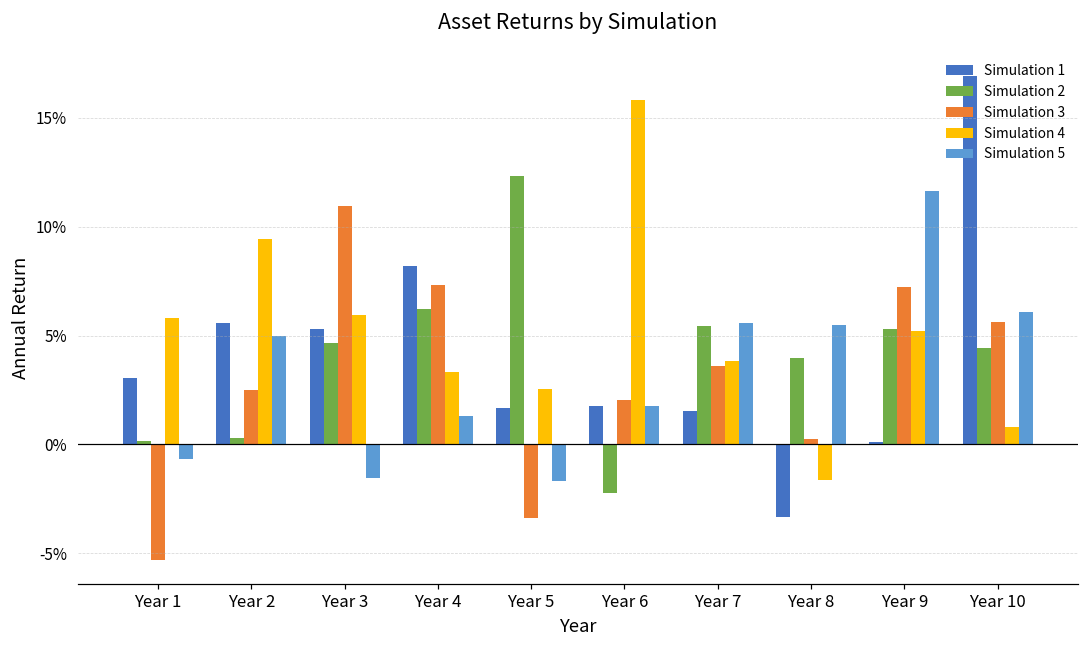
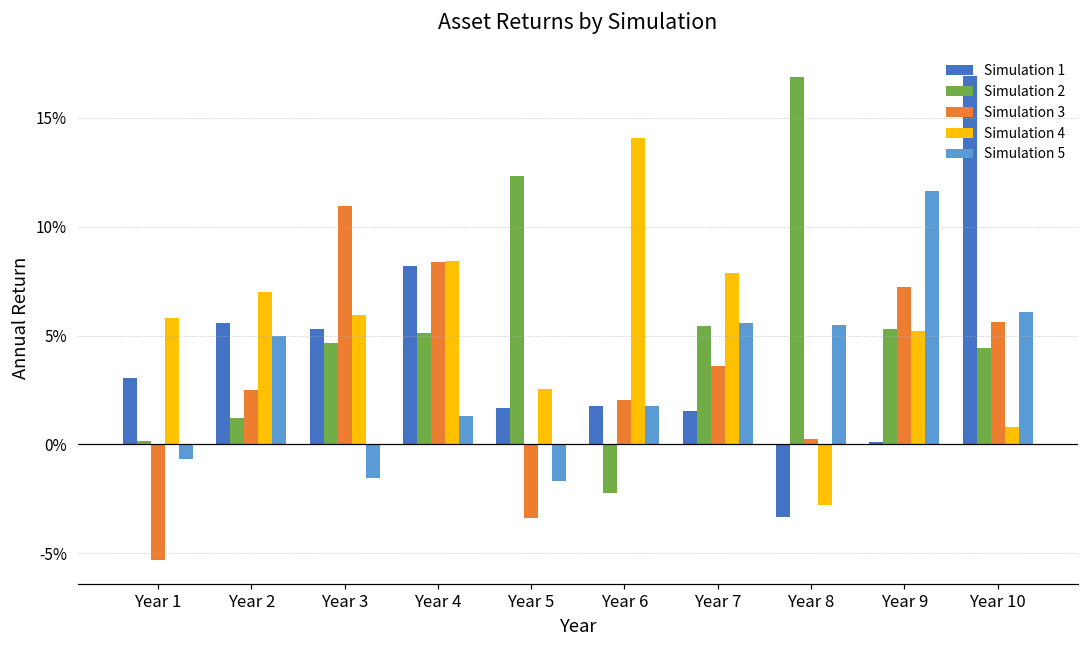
Simulation 2, Year 2: 0.3% -> 1.2%
Simulation 4, Year 2: 9.4% -> 7.0%
Simulation 2, Year 4: 6.2% -> 5.1%
Simulation 3, Year 4: 7.3% -> 8.4%
Simulation 4, Year 4: 3.3% -> 8.4%
Simulation 4, Year 6: 15.8% -> 14.1%
Simulation 4, Year 7: 3.9% -> 7.9%
Simulation 2, Year 8: 4.0% -> 16.9%
Simulation 4, Year 8: -1.6% -> -2.8%
